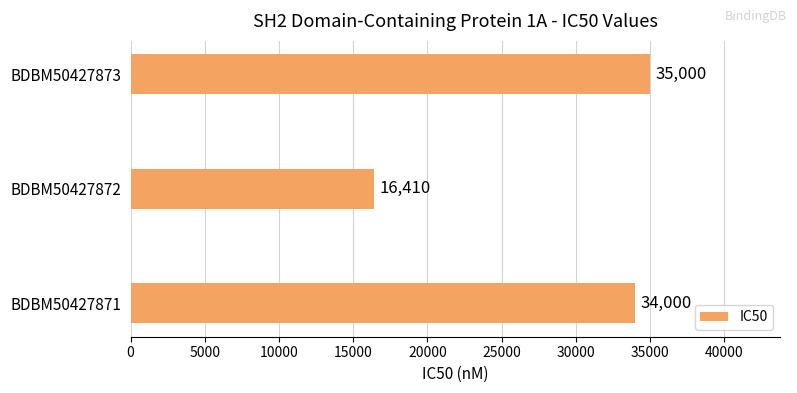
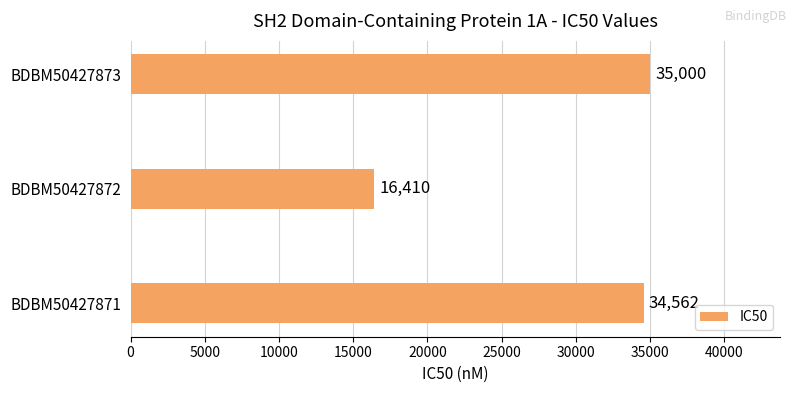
BDBM50427871: 34,000 -> 34,562
